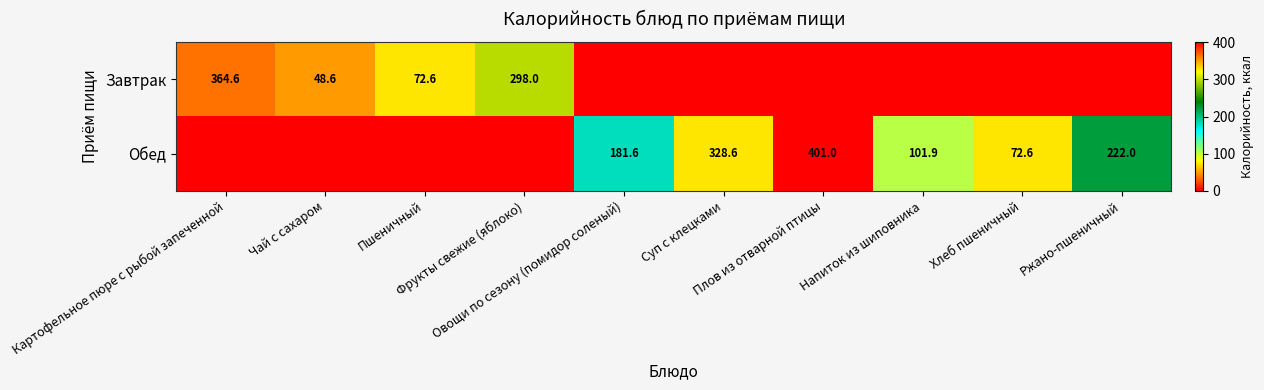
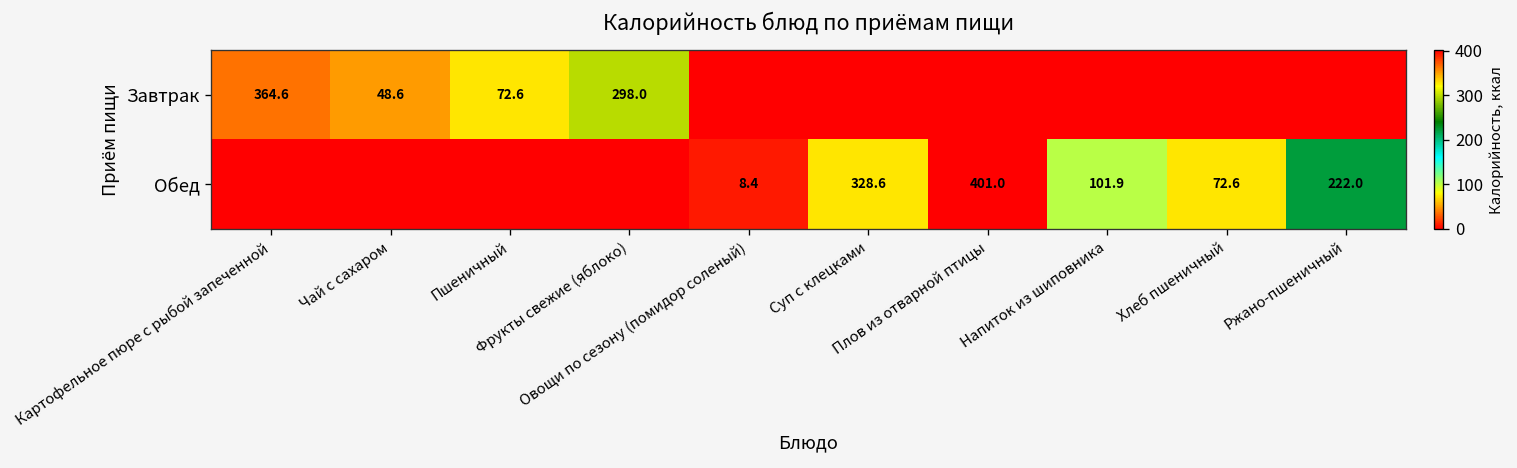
Обед, Овощи по сезону (помидор соленый): 181.6 -> 8.4
